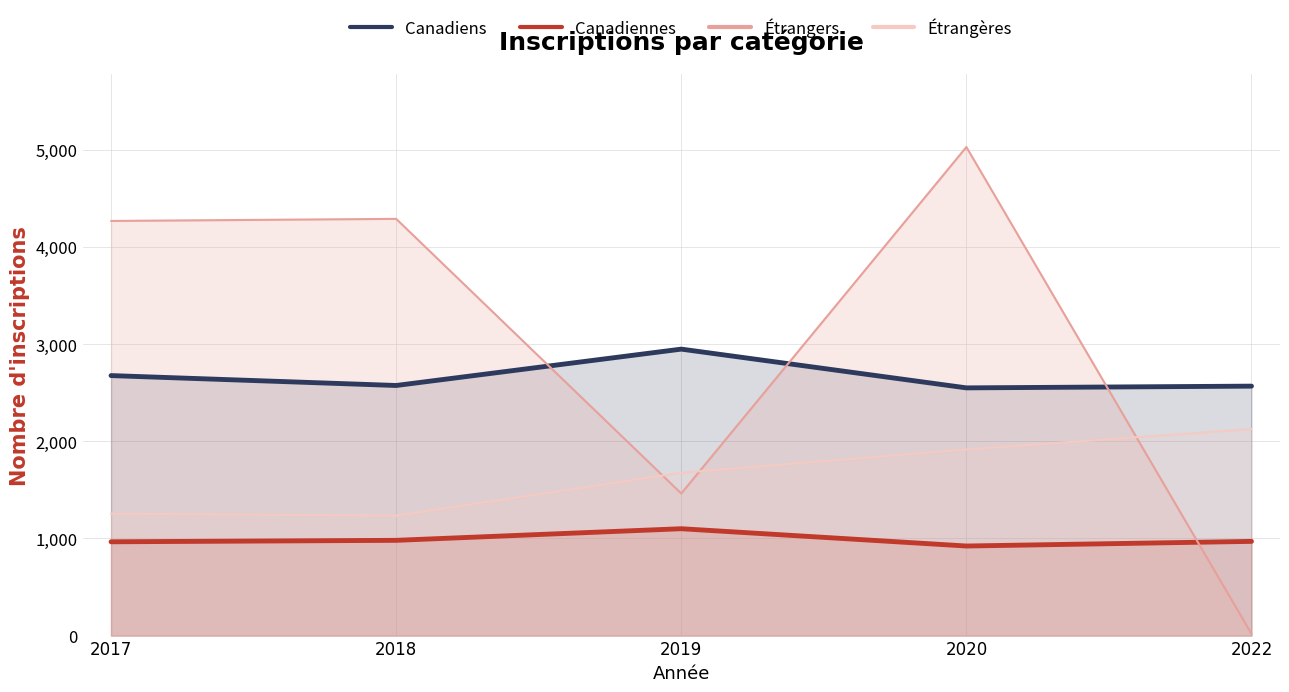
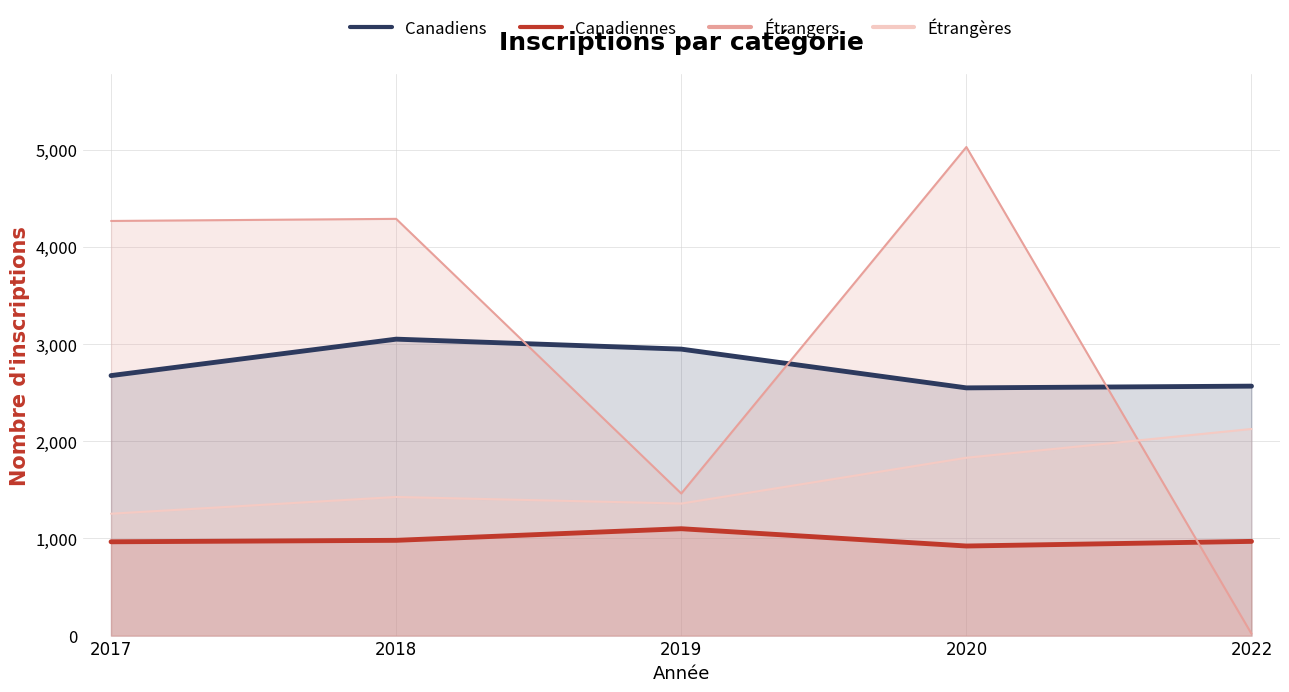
Canadiens, 2018: 2,600 -> 3,000
Étrangères, 2018: 1,200 -> 1,400
Étrangères, 2019: 1,700 -> 1,400
Étrangères, 2020: 1,900 -> 1,800
